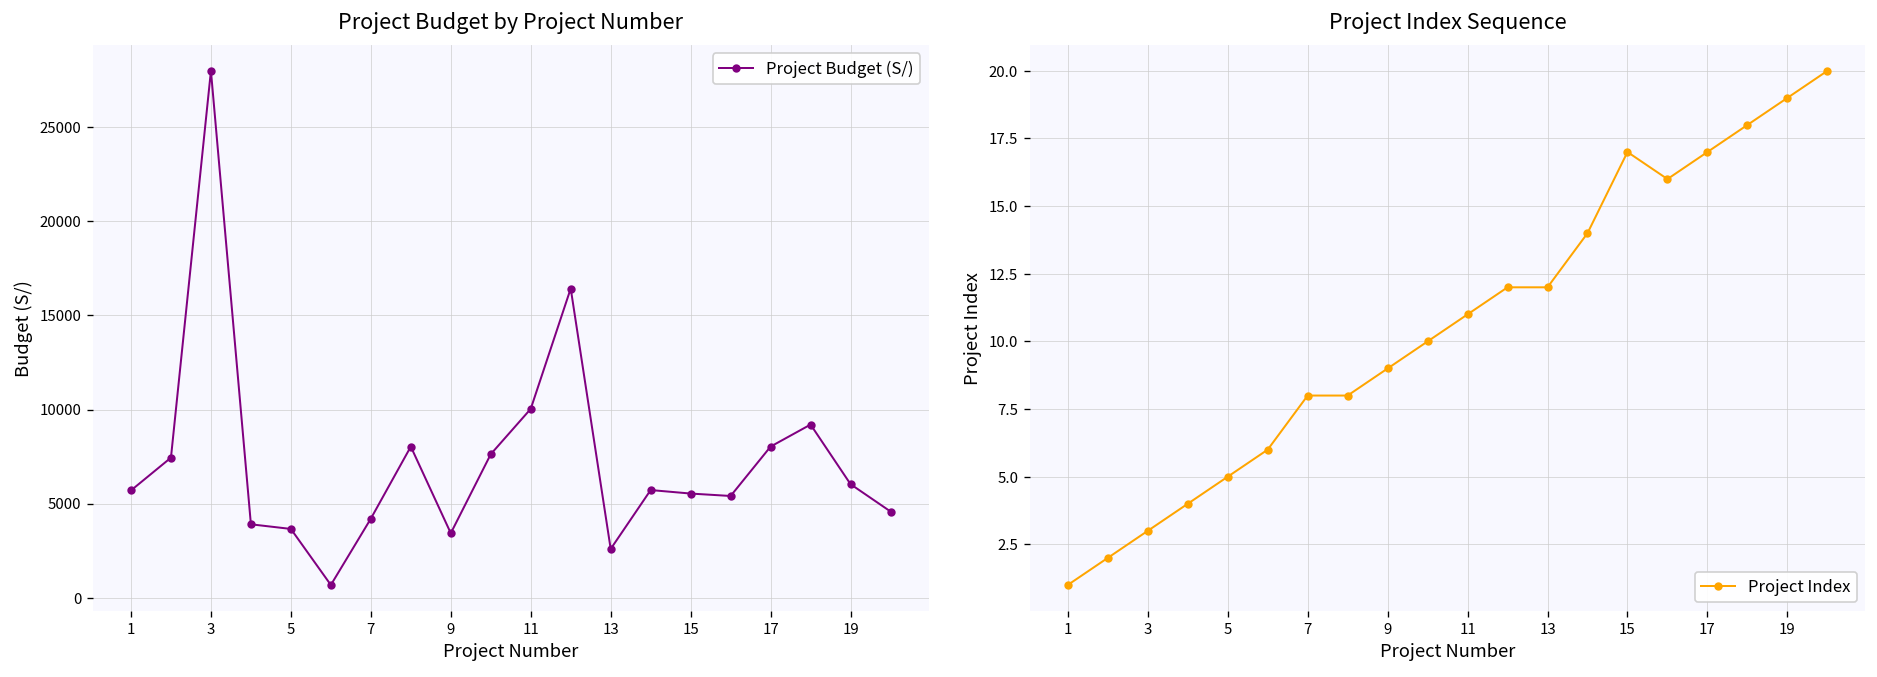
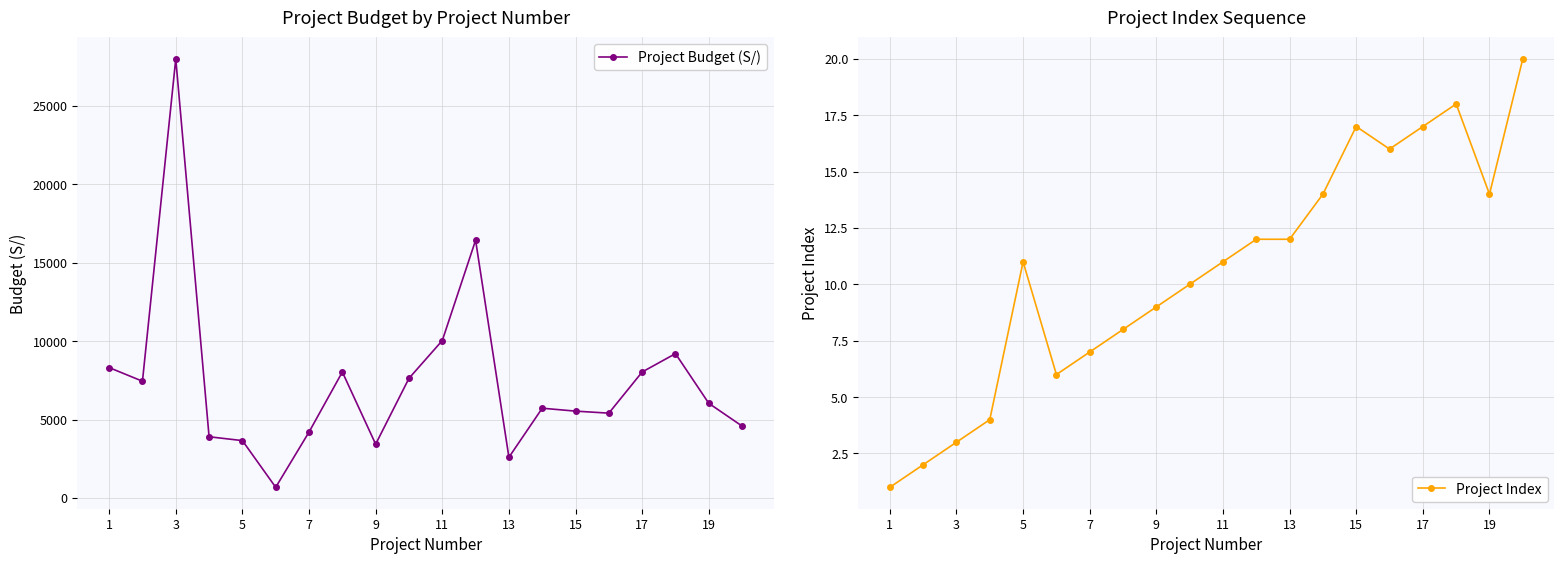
Project Budget by Project Number, 1: 5700 -> 8300
Project Index Sequence, 5: 5 -> 11
Project Index Sequence, 7: 8 -> 7
Project Index Sequence, 19: 19 -> 14
